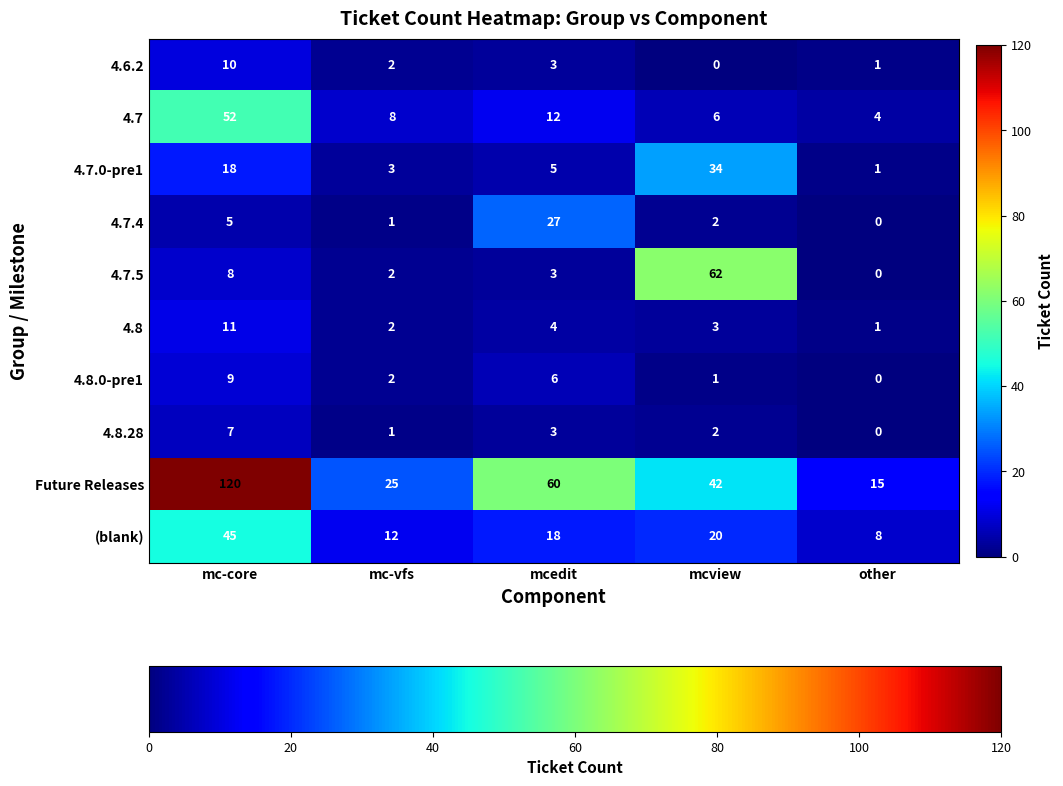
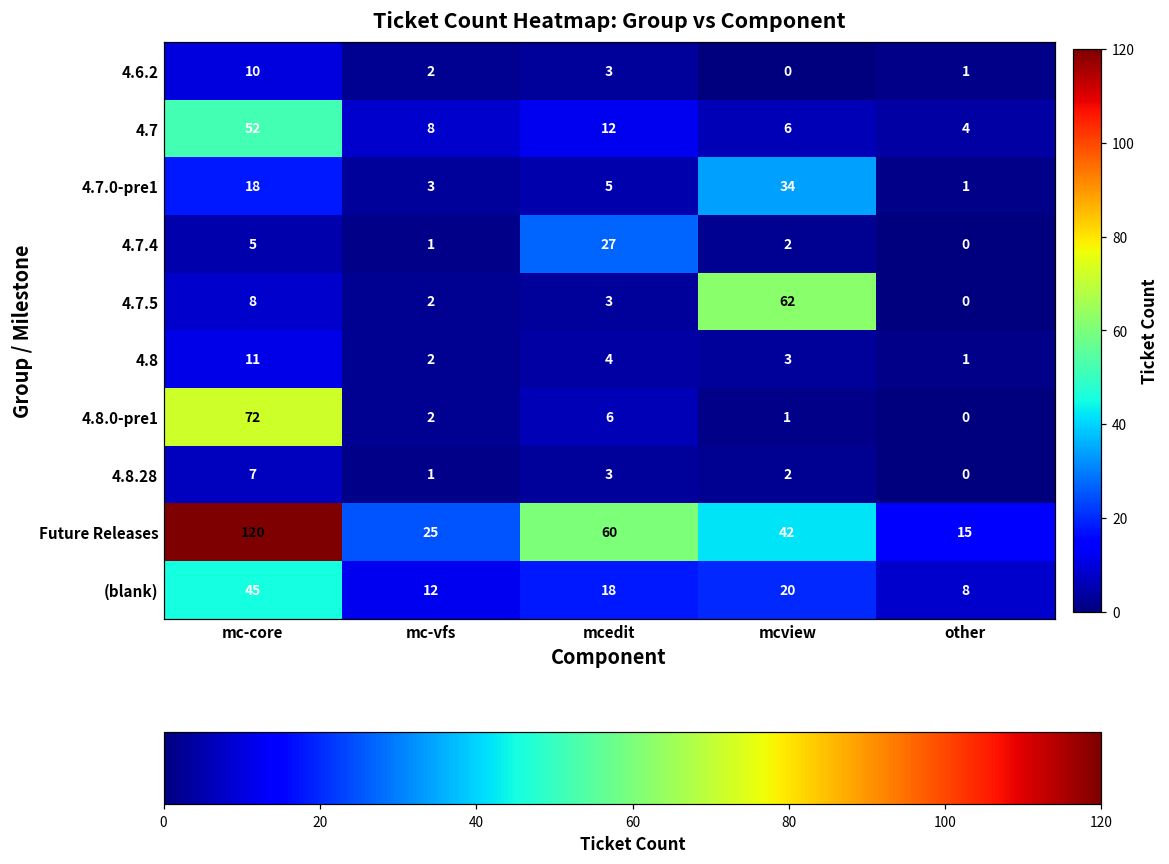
4.8.0-pre1, mc-core: 9 -> 72
